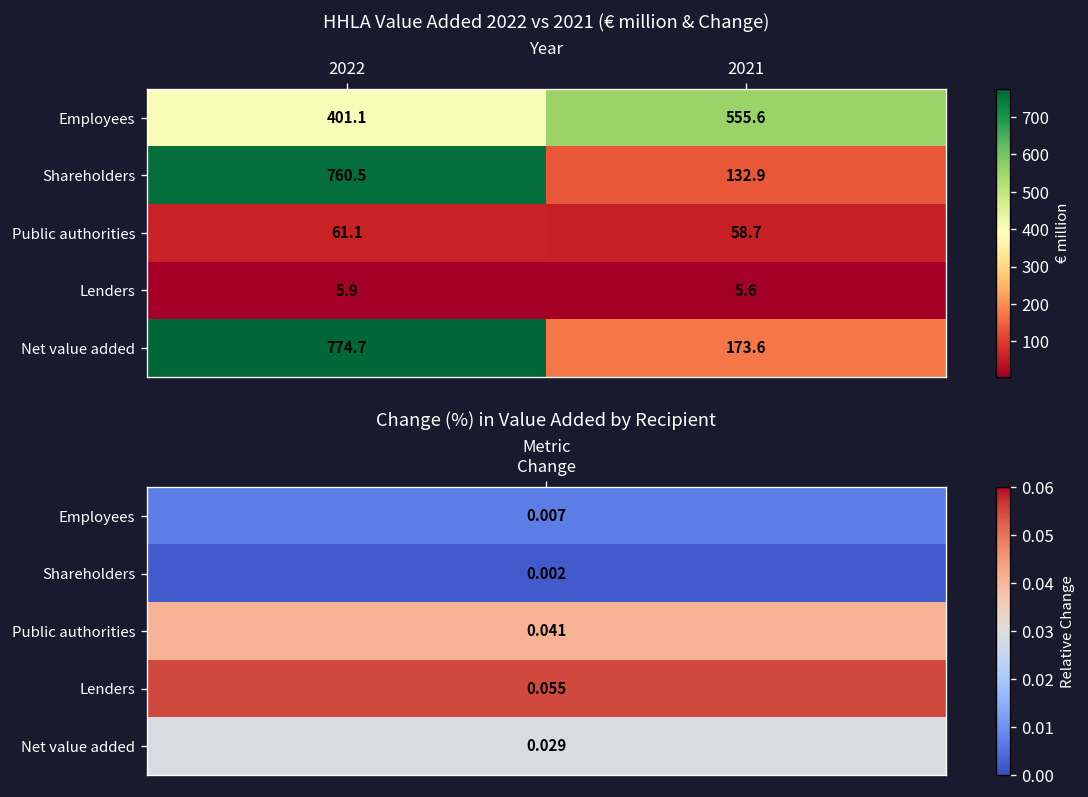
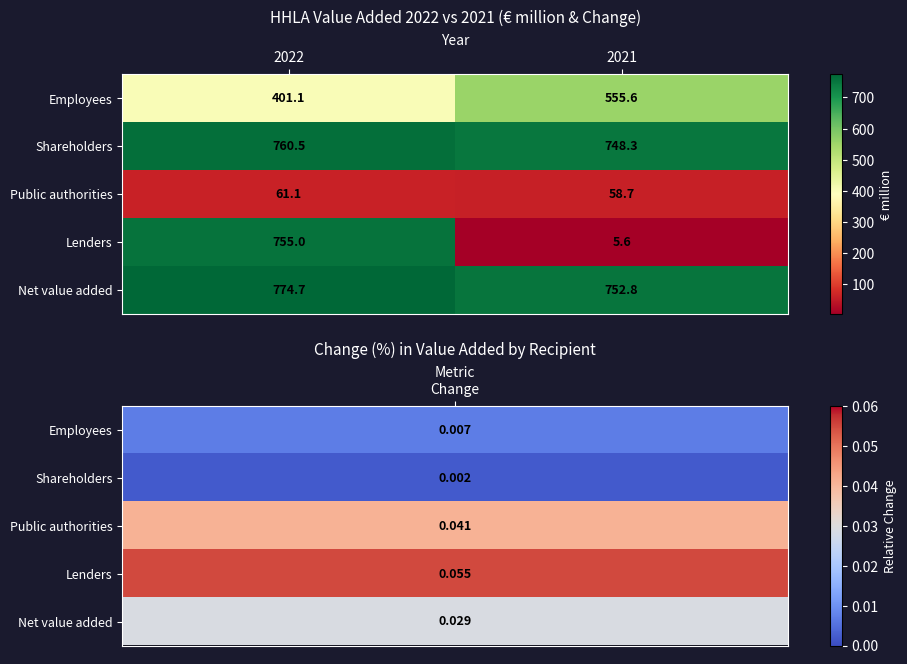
HHLA Value Added 2022 vs 2021 (€ million & Change), Shareholders, 2021: 132.9 -> 748.3
HHLA Value Added 2022 vs 2021 (€ million & Change), Lenders, 2022: 5.9 -> 755.0
HHLA Value Added 2022 vs 2021 (€ million & Change), Net value added, 2021: 173.6 -> 752.8
